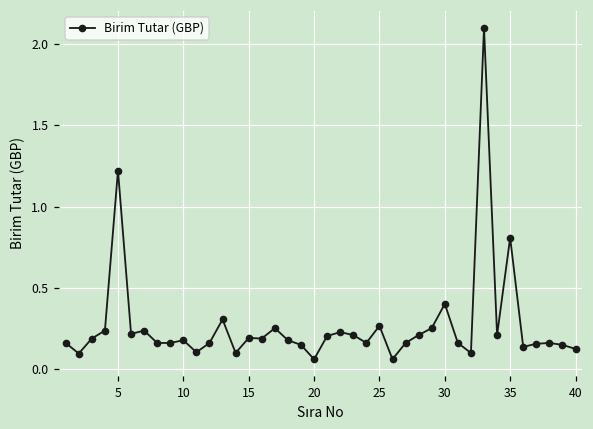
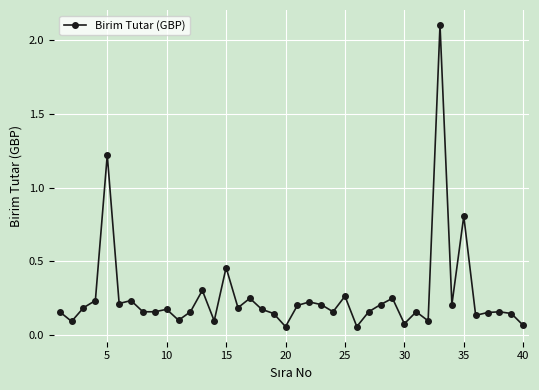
15: 0.19 -> 0.46
30: 0.40 -> 0.08
40: 0.12 -> 0.07
